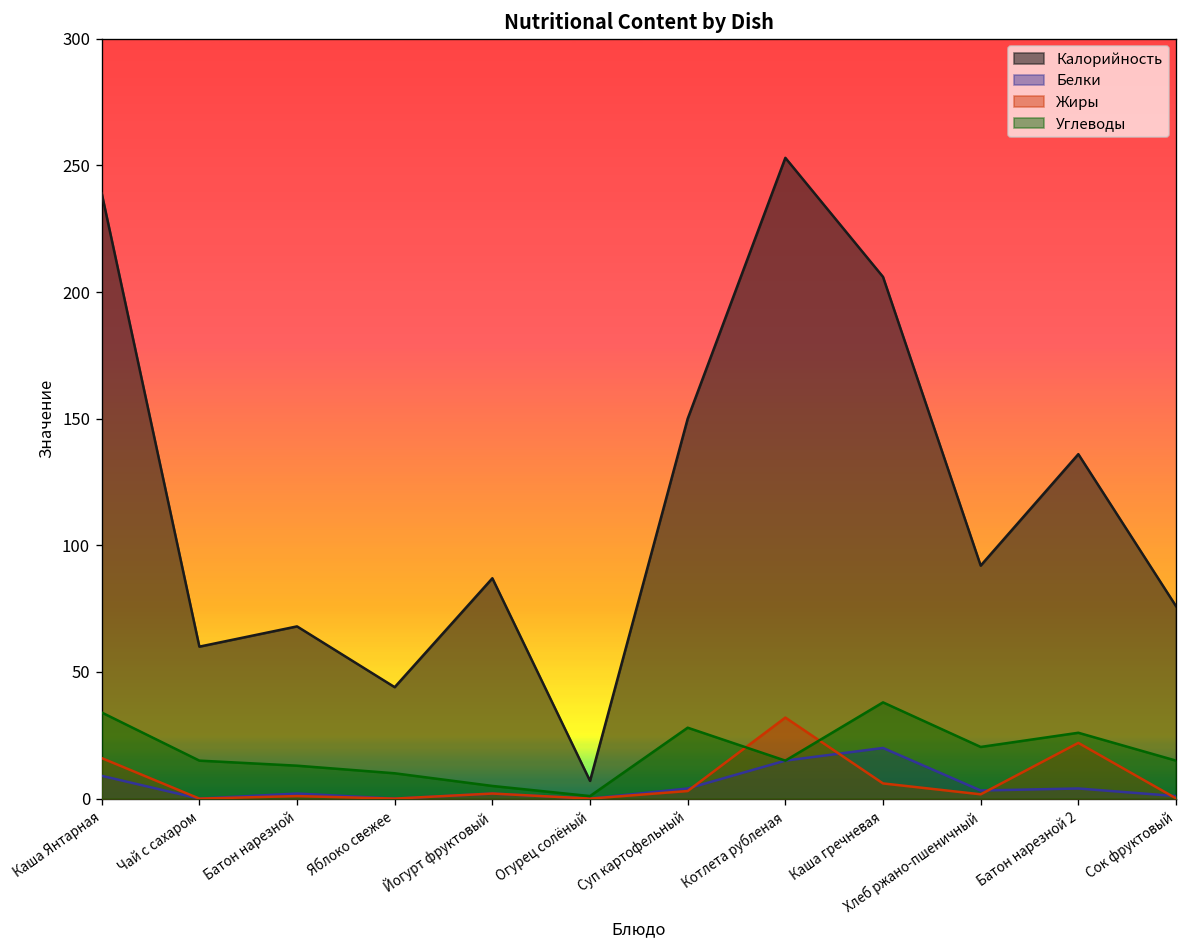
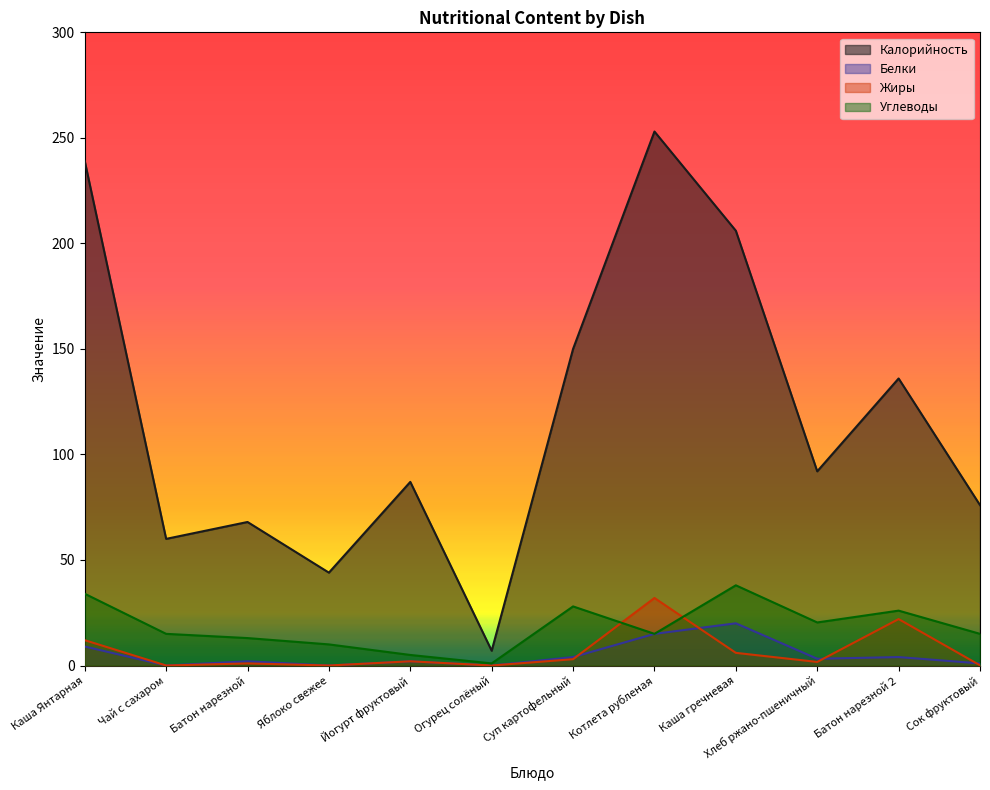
Жиры, Каша Янтарная: 16 -> 12
